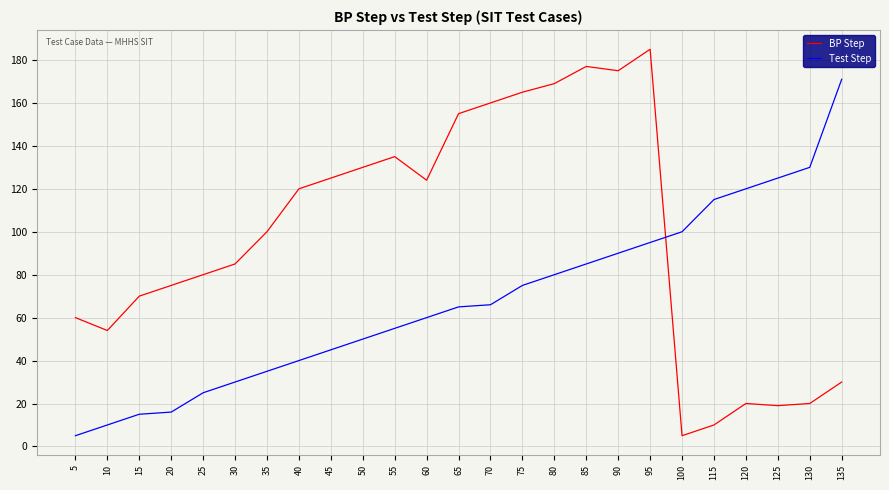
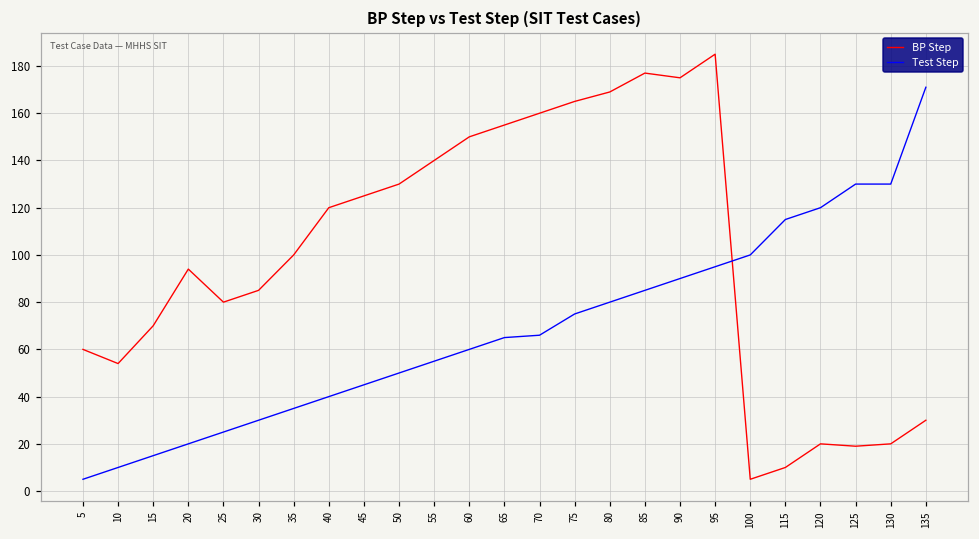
BP Step, 20: 75 -> 94
Test Step, 20: 16 -> 20
BP Step, 55: 135 -> 140
BP Step, 60: 124 -> 150
Test Step, 125: 125 -> 130
